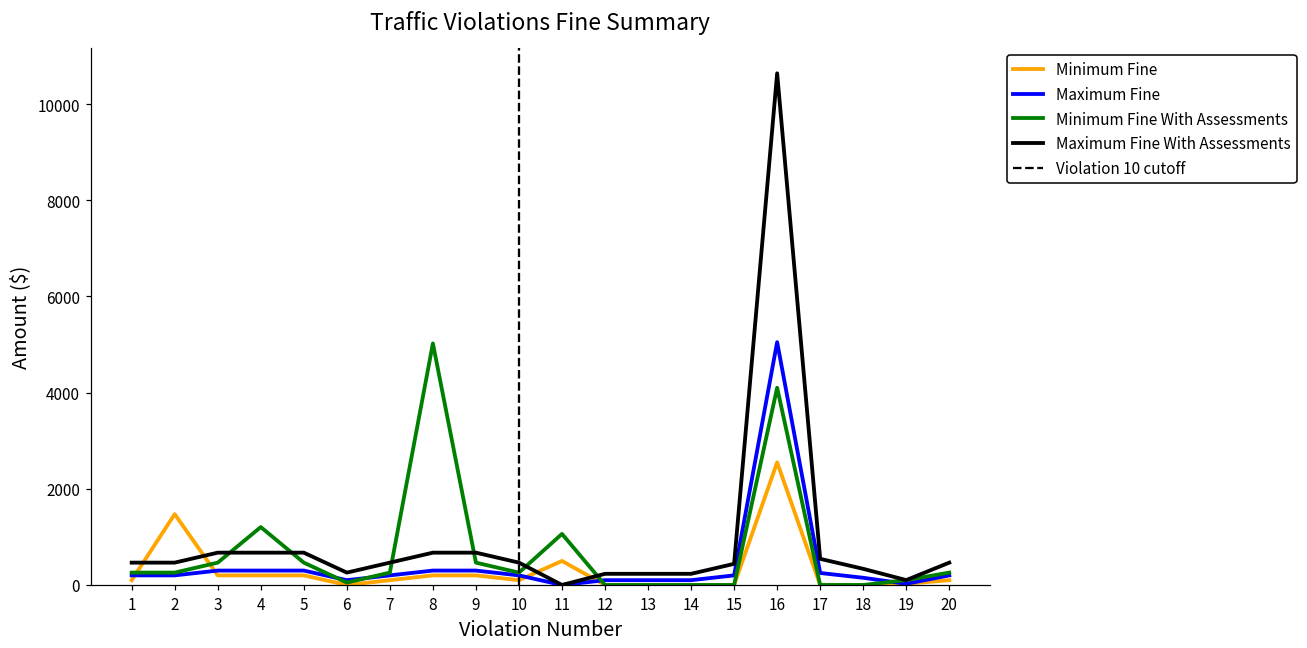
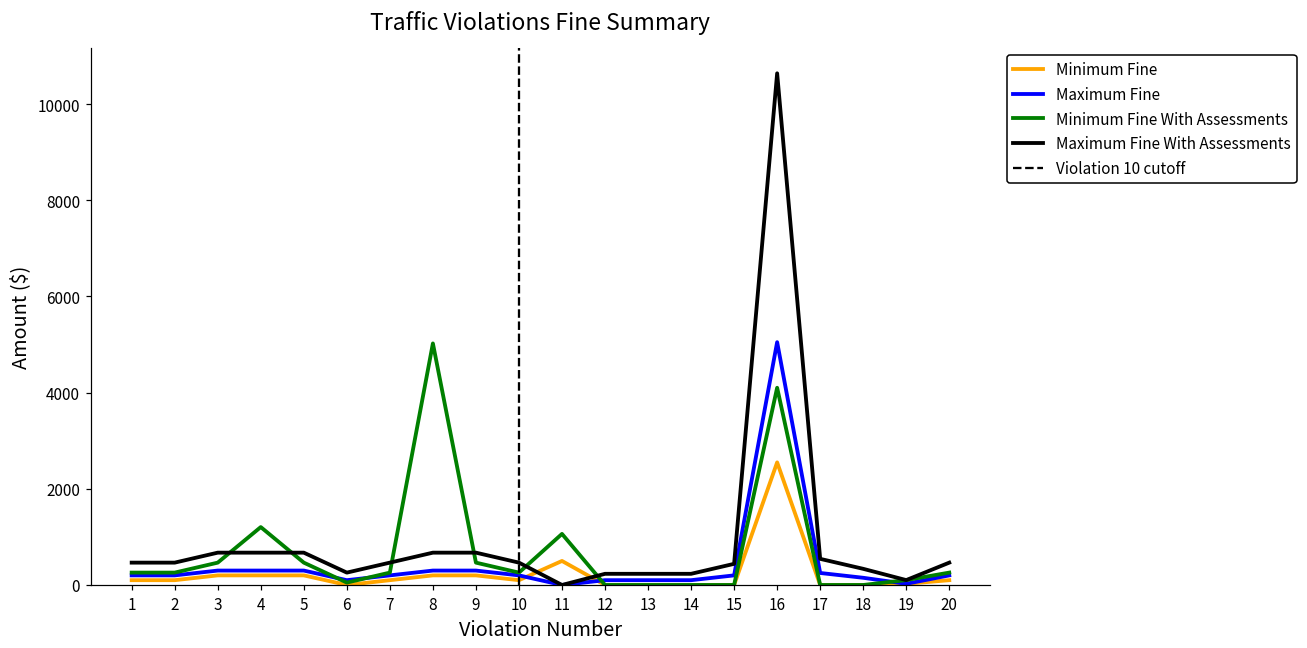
Minimum Fine, 2: 1500 -> 100
